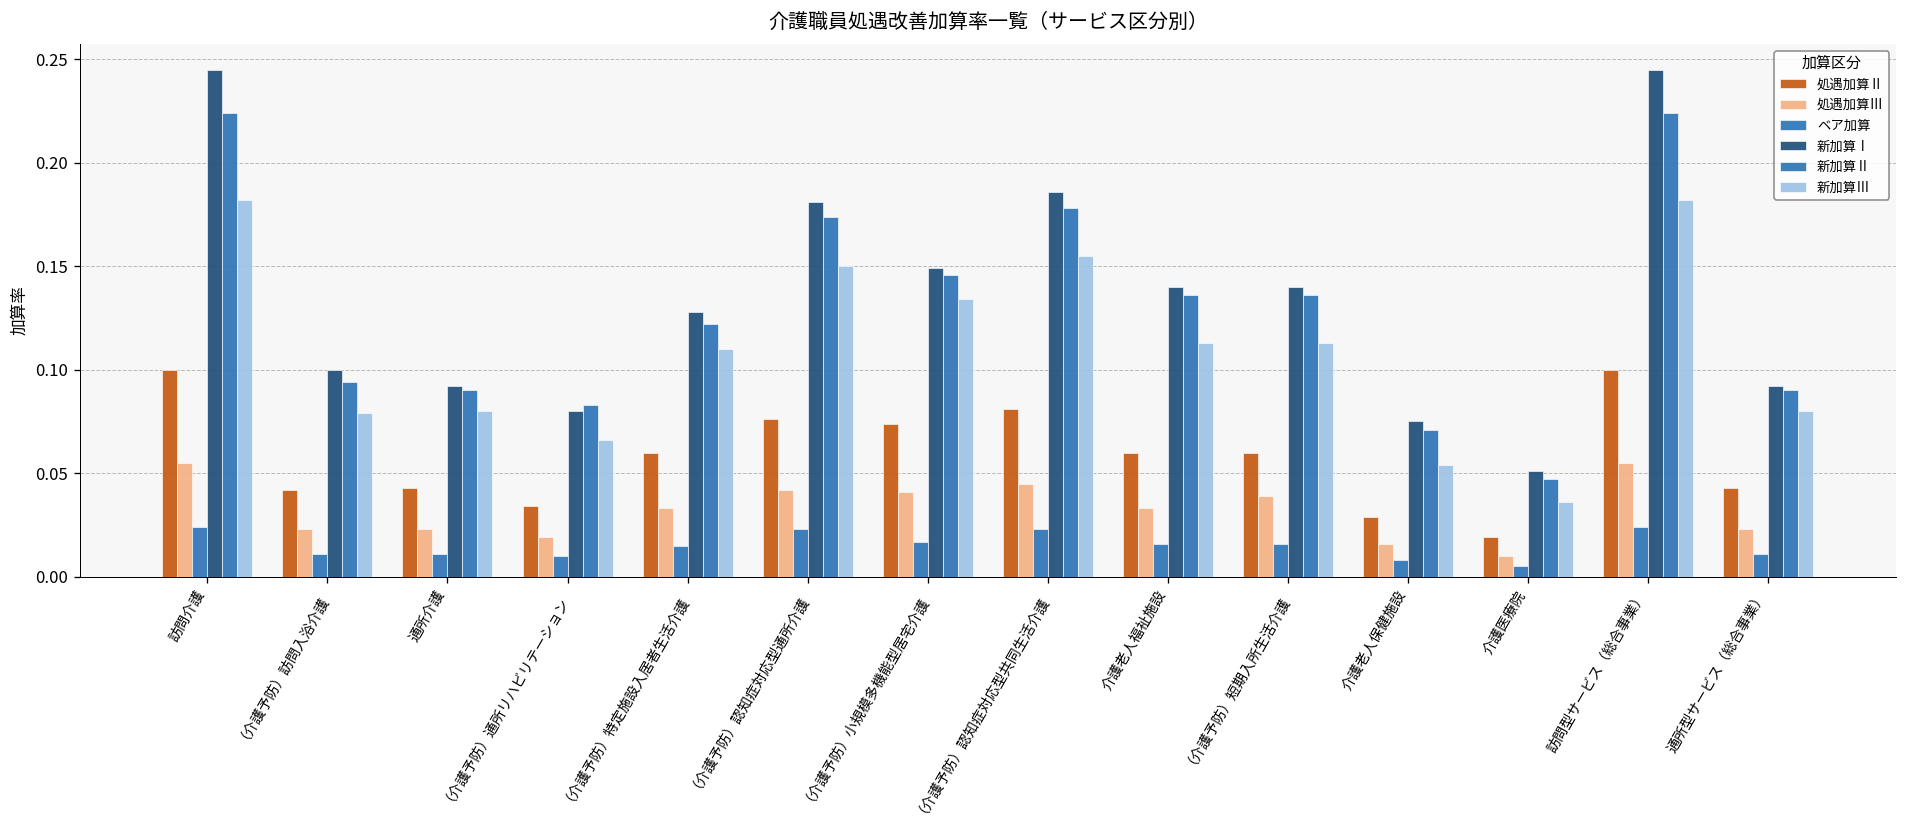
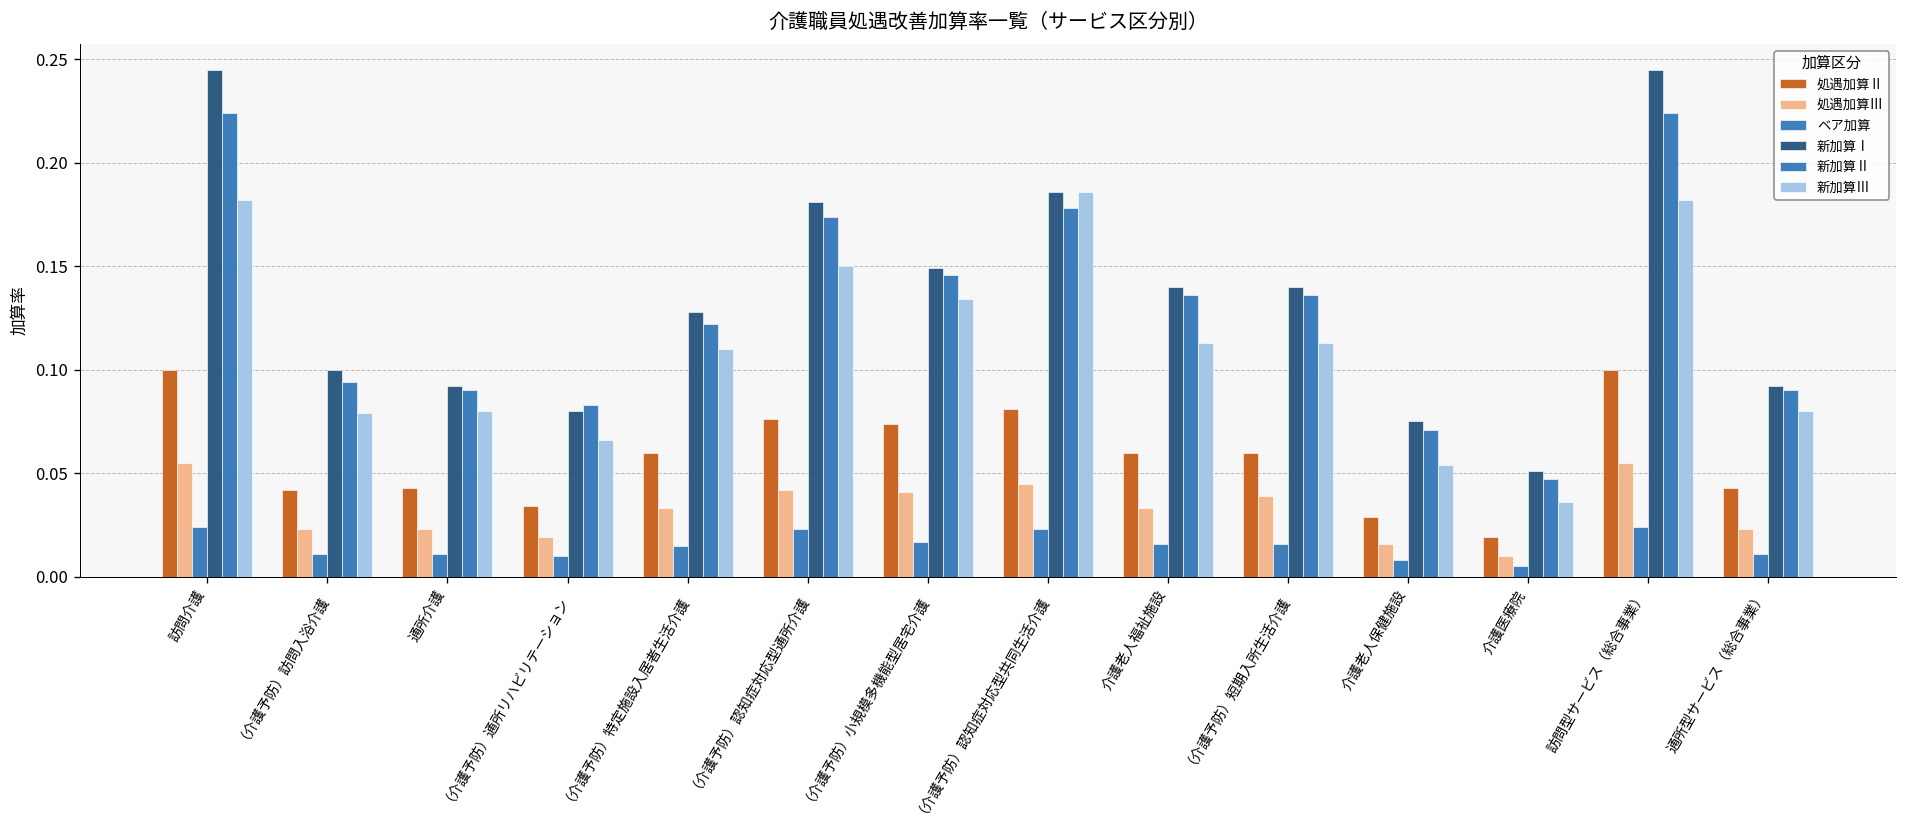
新加算Ⅲ, （介護予防）認知症対応型共同生活介護: 0.155 -> 0.186
